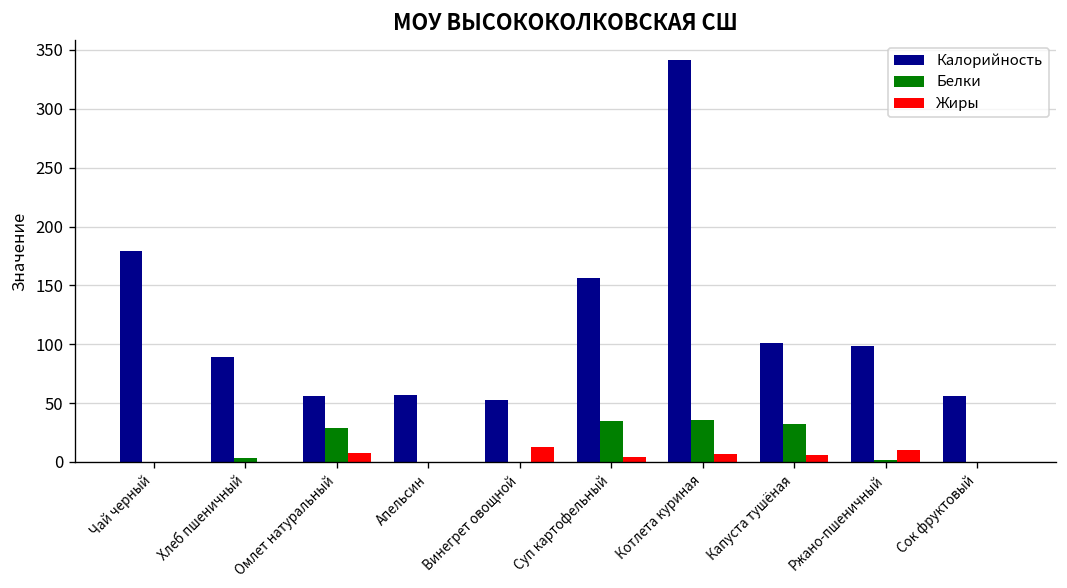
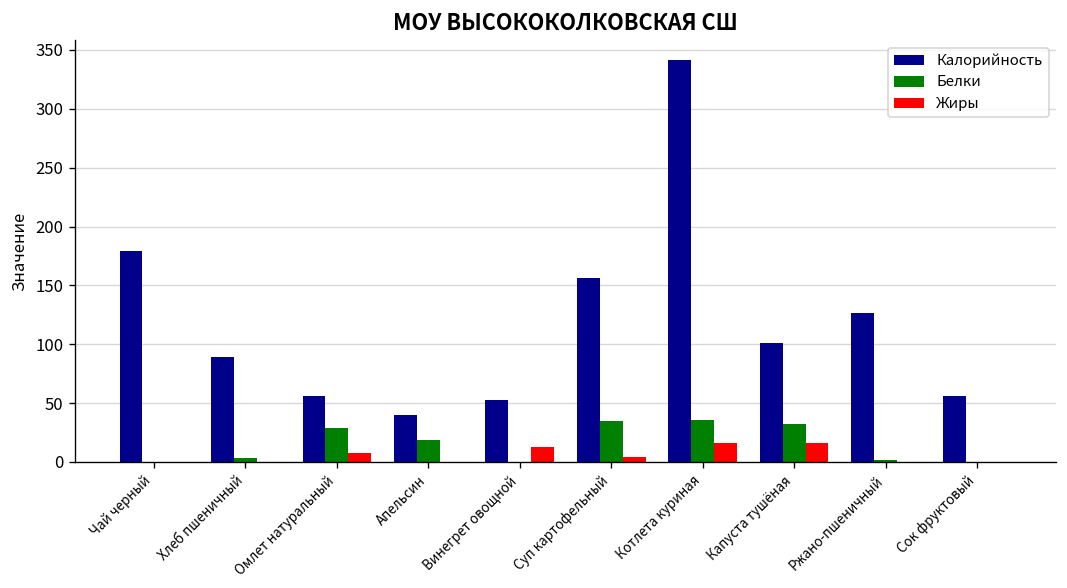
Калорийность, Апельсин: 60 -> 40
Белки, Апельсин: 0 -> 20
Жиры, Котлета куриная: 10 -> 20
Жиры, Капуста тушёная: 10 -> 20
Калорийность, Ржано-пшеничный: 100 -> 130
Жиры, Ржано-пшеничный: 10 -> 0
